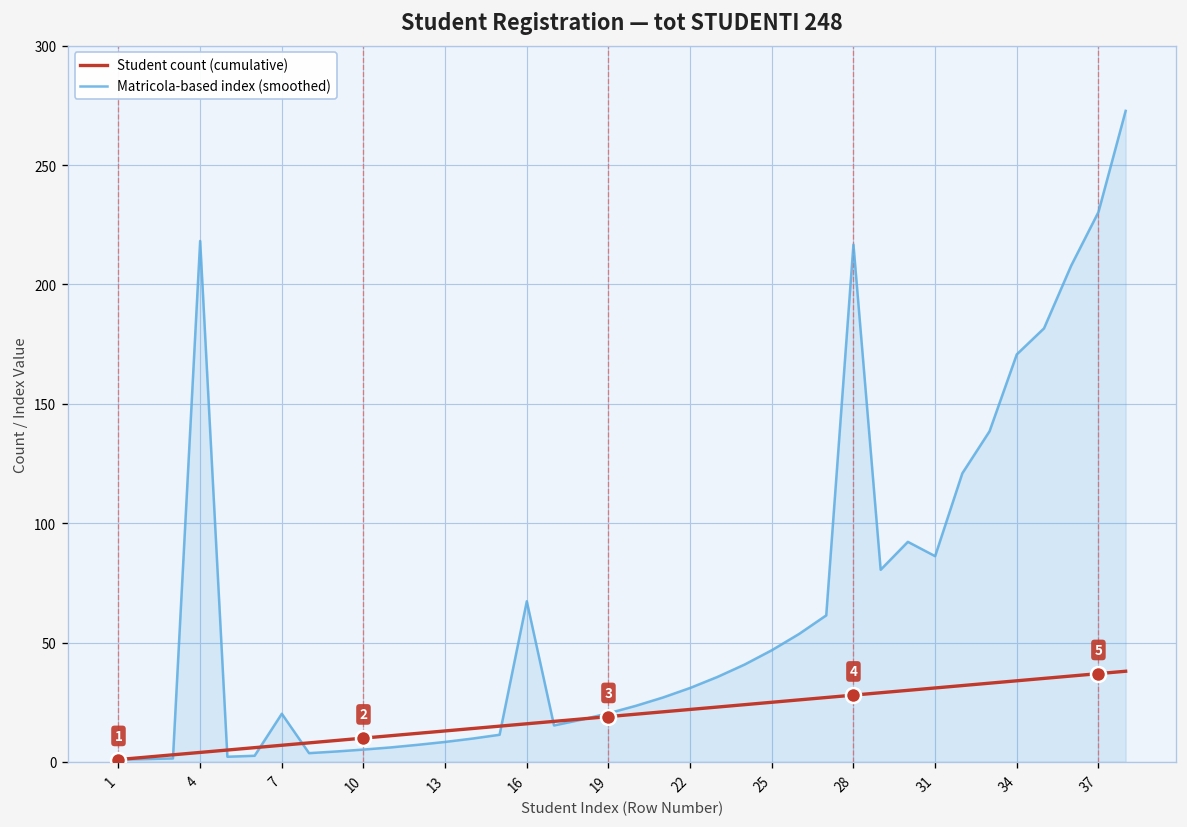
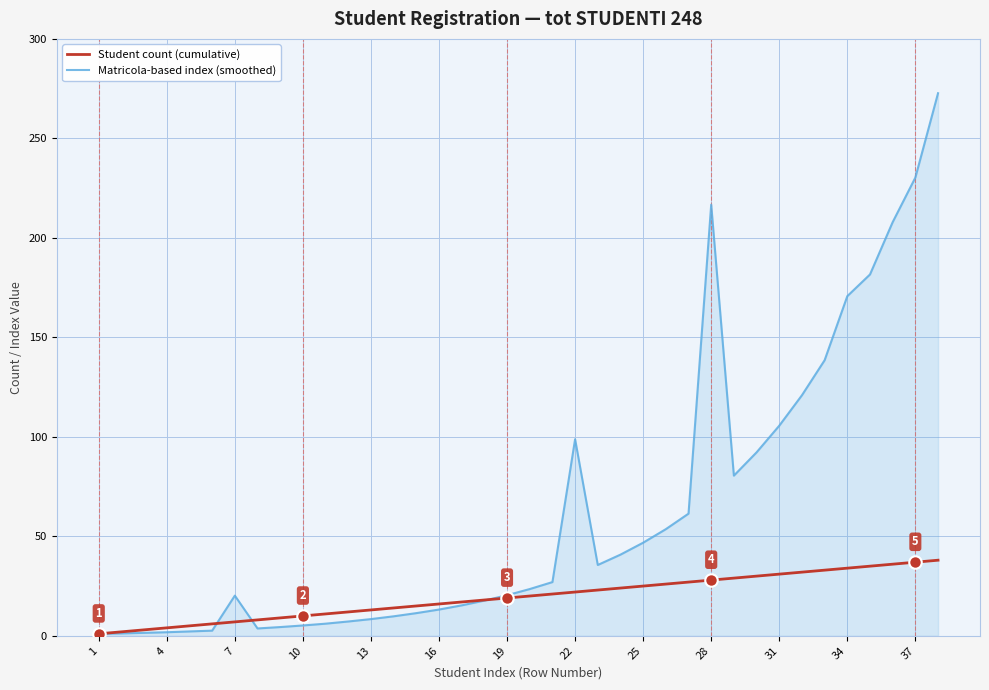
Matricola-based index (smoothed), 4: 218 -> 2
Matricola-based index (smoothed), 16: 67 -> 13
Matricola-based index (smoothed), 22: 31 -> 99
Matricola-based index (smoothed), 31: 86 -> 106
